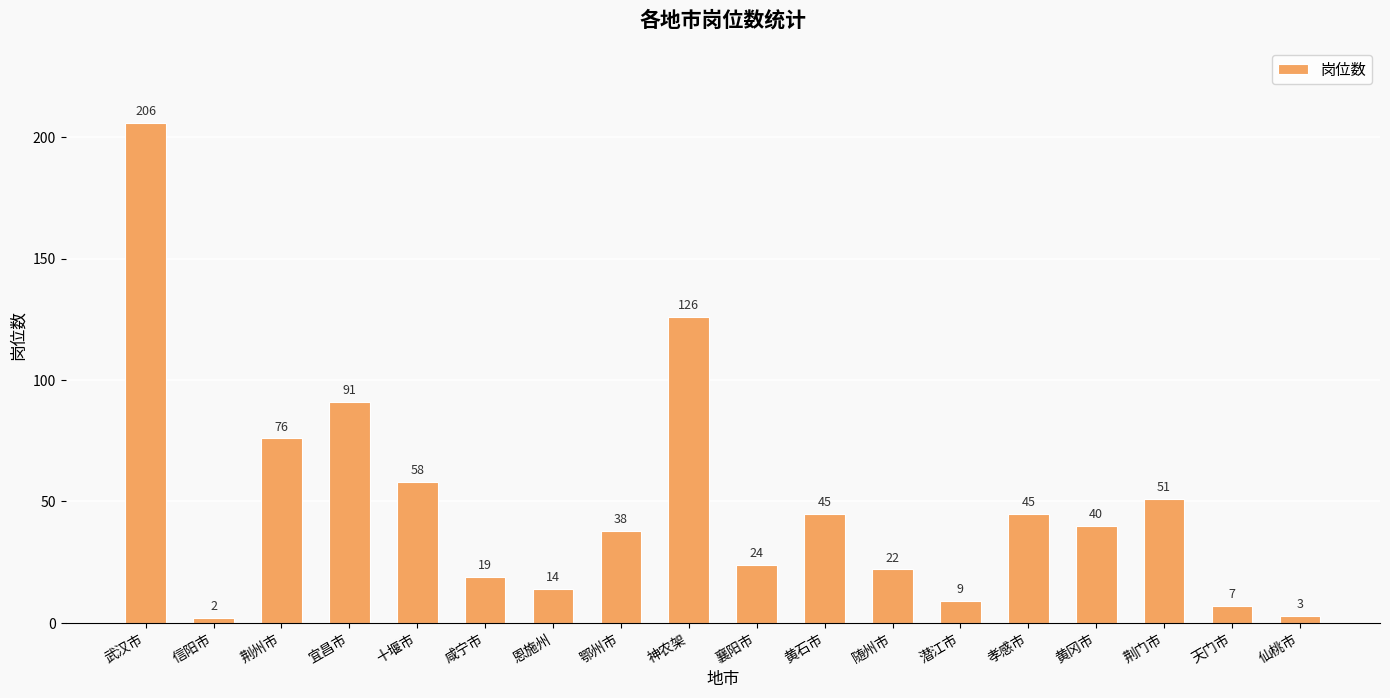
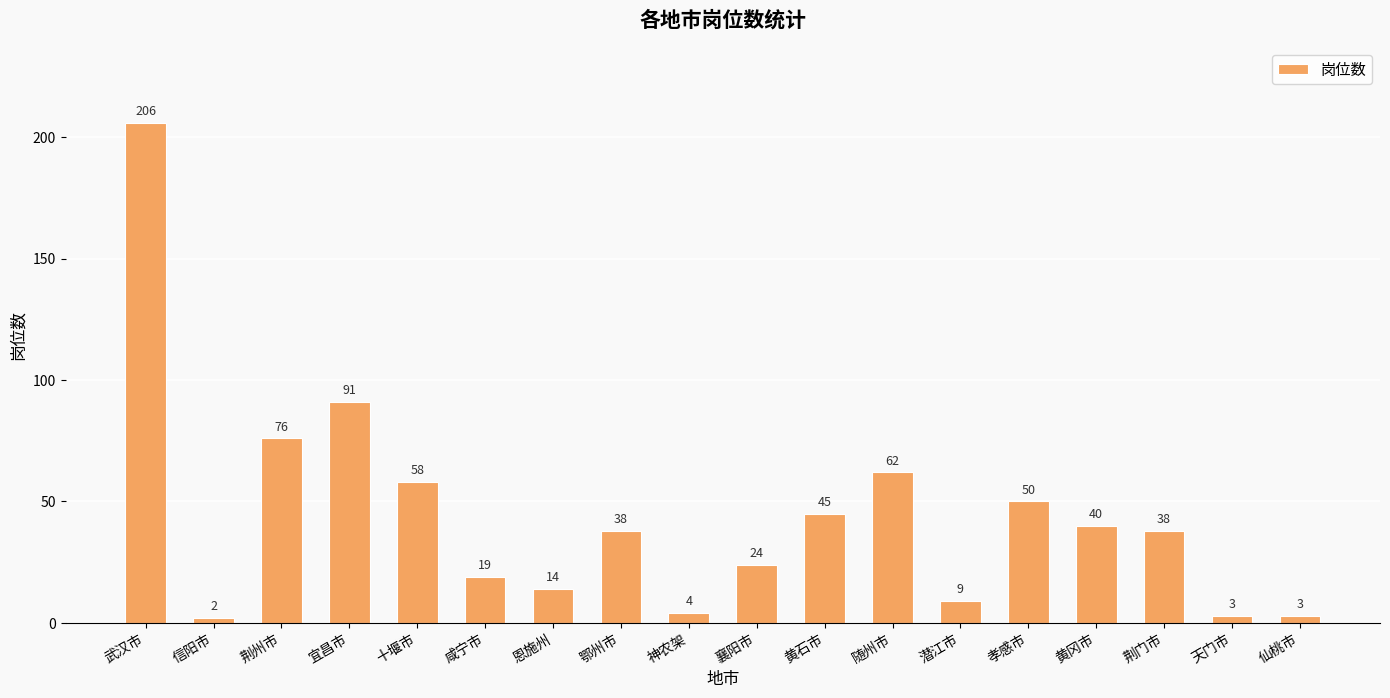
神农架: 126 -> 4
随州市: 22 -> 62
孝感市: 45 -> 50
荆门市: 51 -> 38
天门市: 7 -> 3
